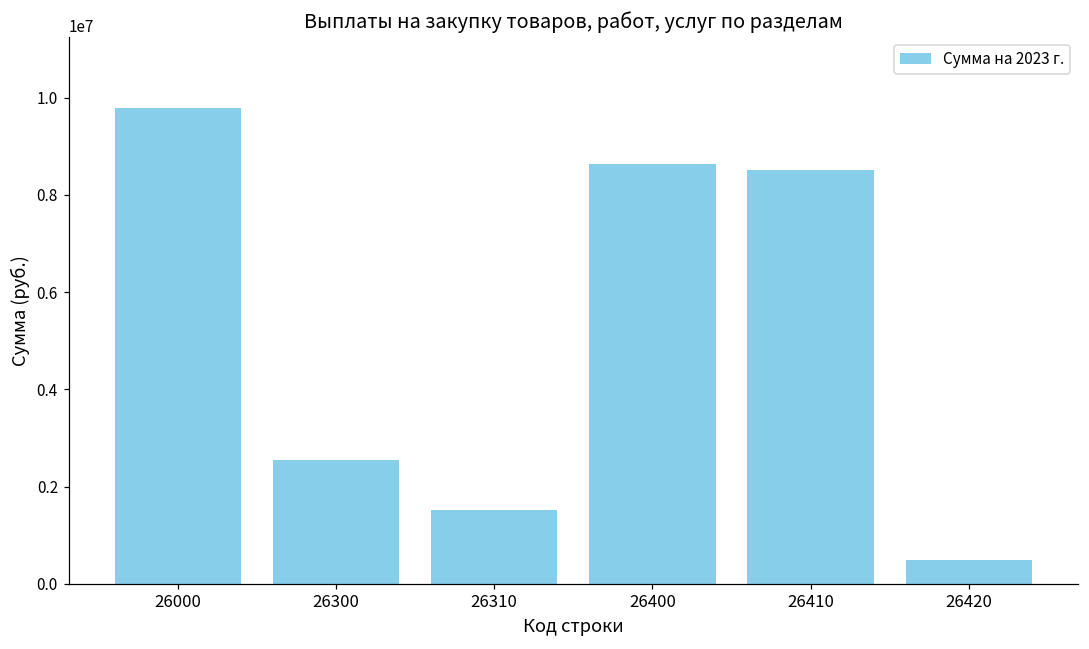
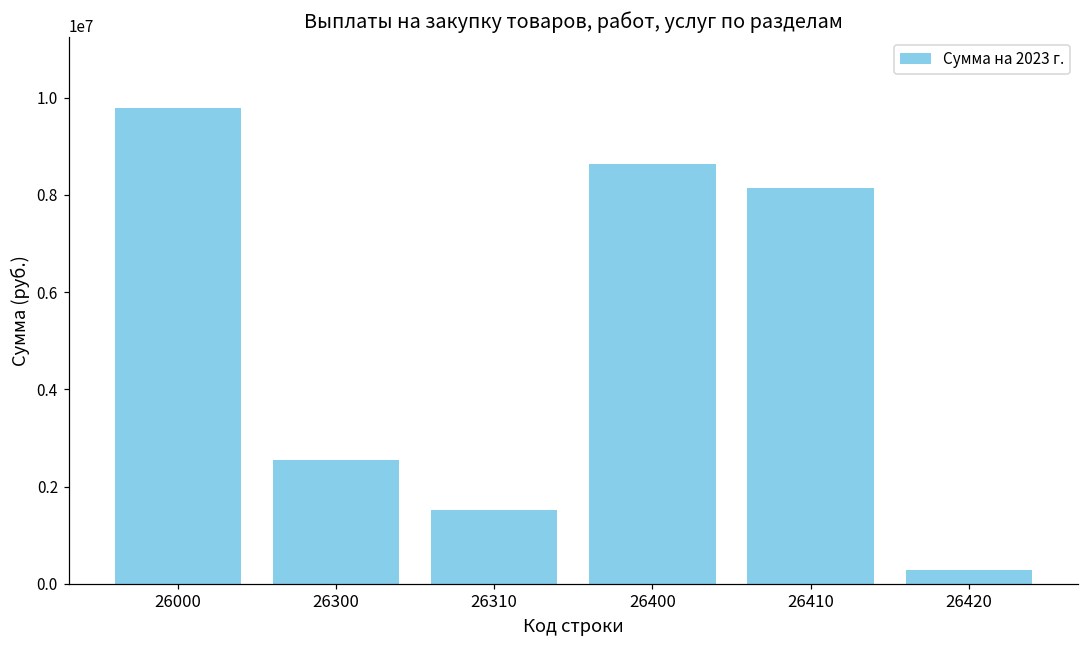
26410: 8500000 -> 8100000
26420: 500000 -> 300000
